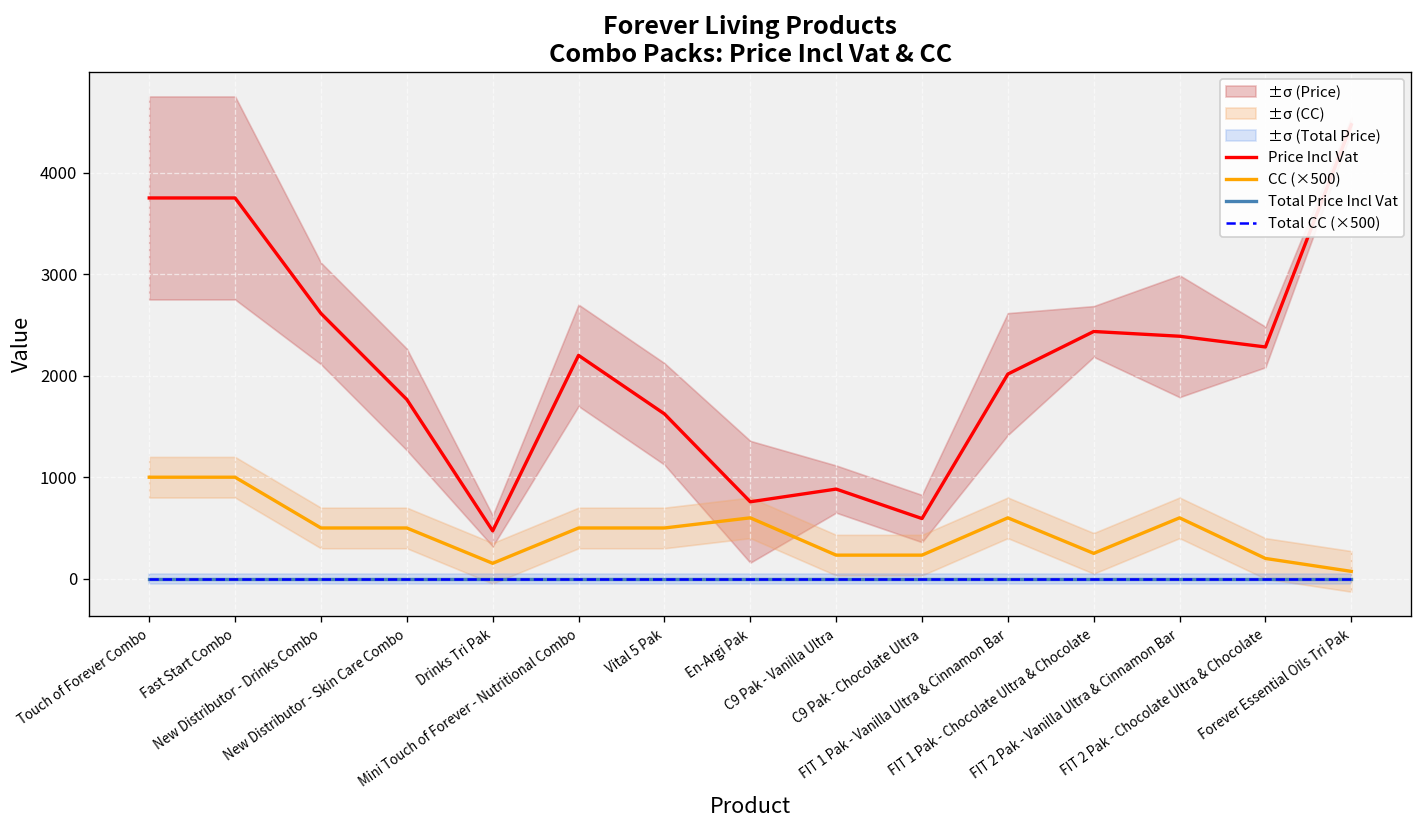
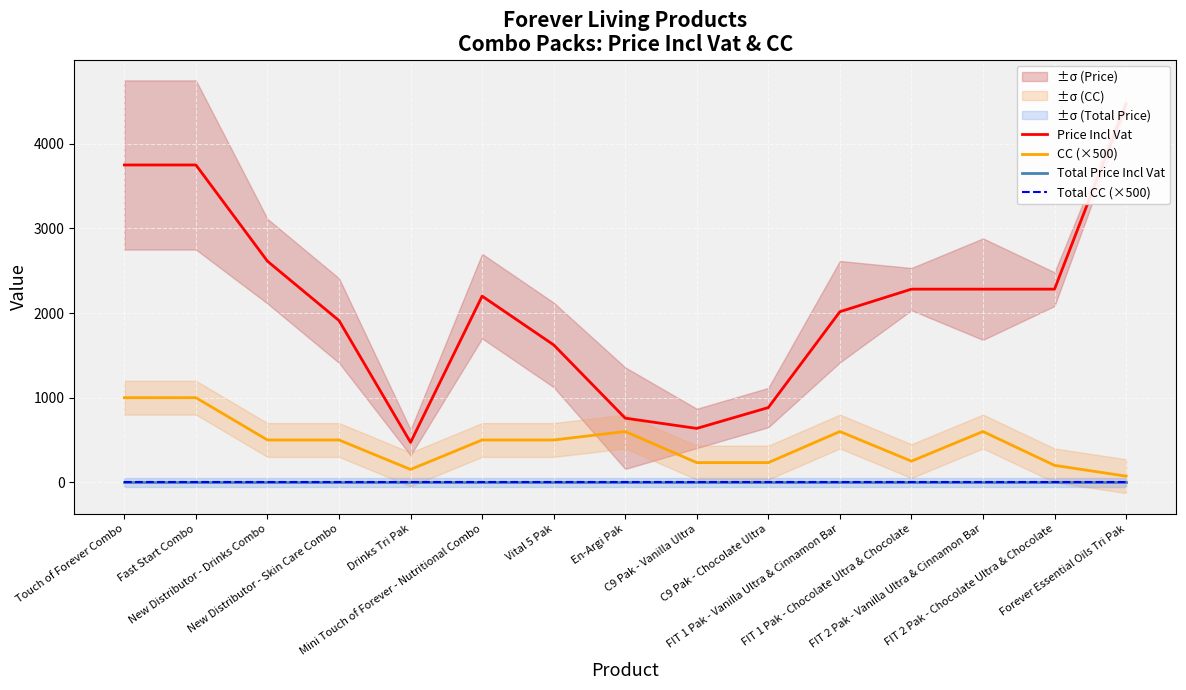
Price Incl Vat, New Distributor - Skin Care Combo: 1800 -> 1900
Price Incl Vat, C9 Pak - Vanilla Ultra: 900 -> 600
Price Incl Vat, C9 Pak - Chocolate Ultra: 600 -> 900
Price Incl Vat, FIT 1 Pak - Chocolate Ultra & Chocolate: 2400 -> 2300
Price Incl Vat, FIT 2 Pak - Vanilla Ultra & Cinnamon Bar: 2400 -> 2300
